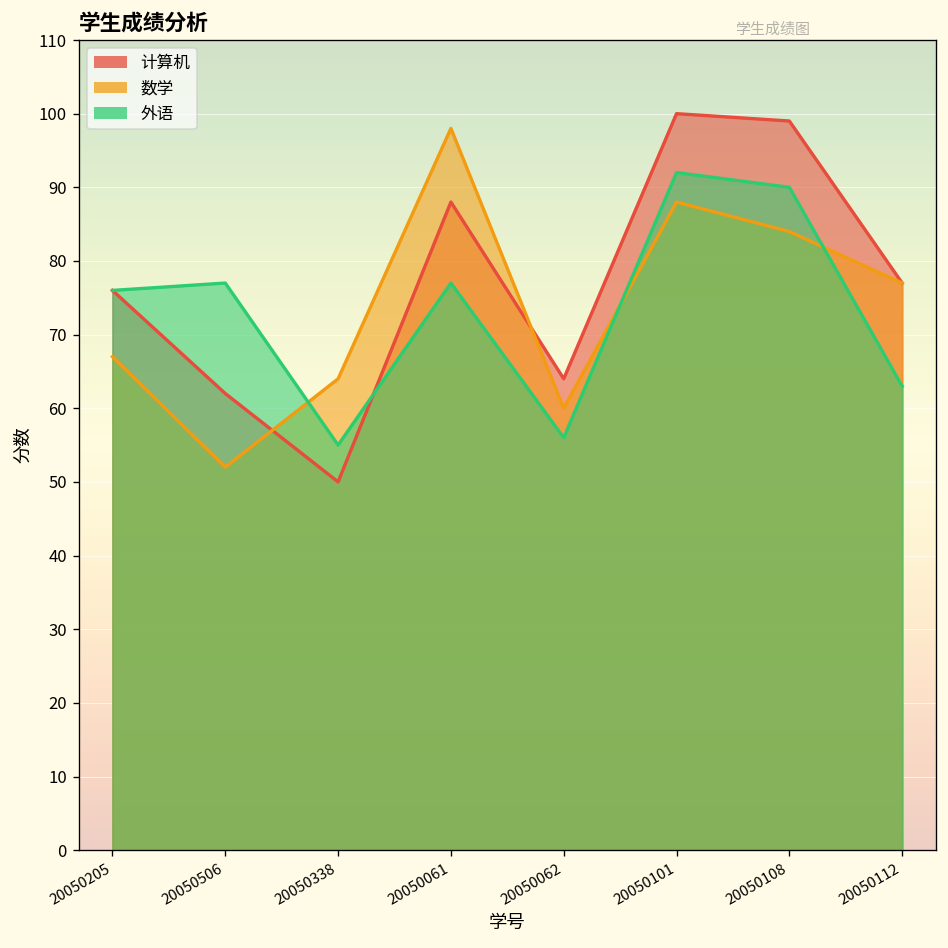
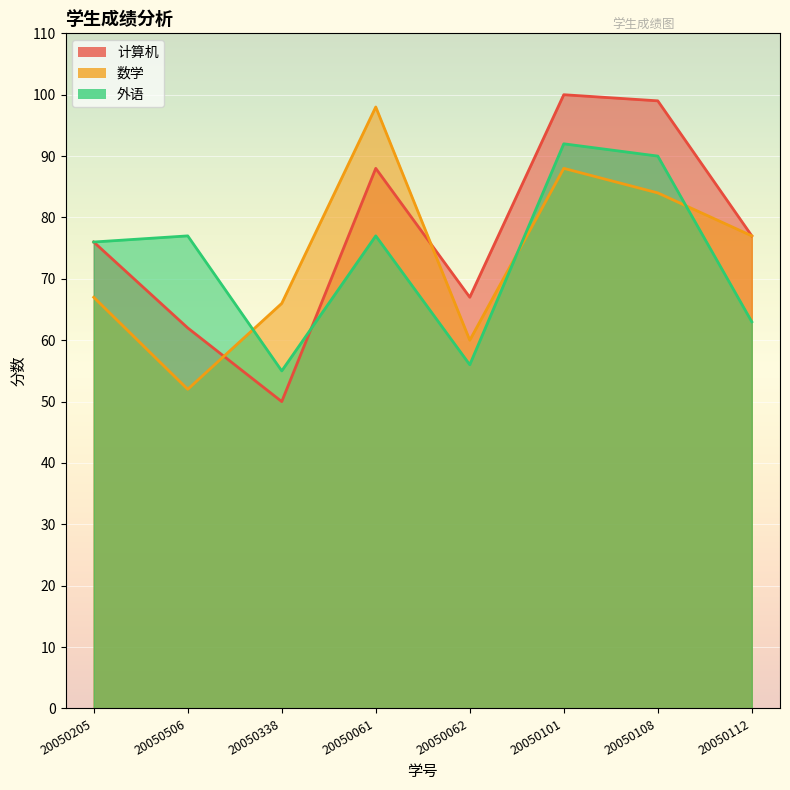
数学, 20050338: 64 -> 66
计算机, 20050062: 64 -> 67
